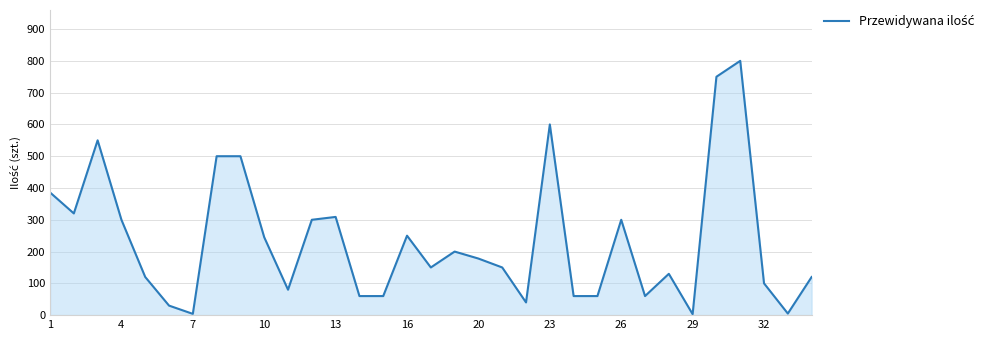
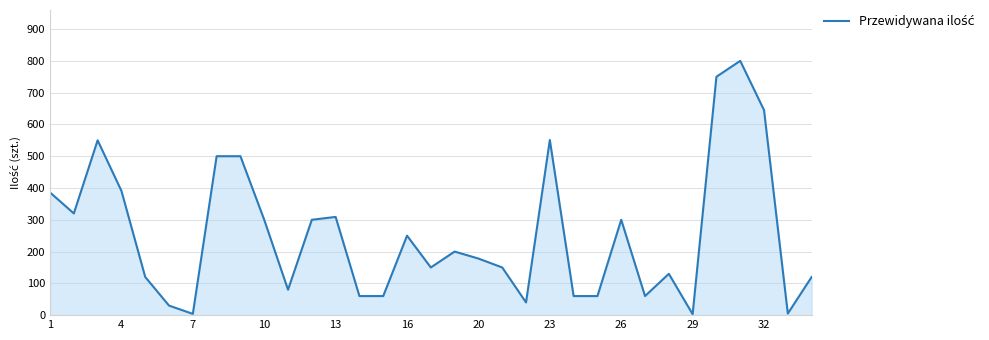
4: 300 -> 390
10: 250 -> 300
23: 600 -> 550
32: 100 -> 650
